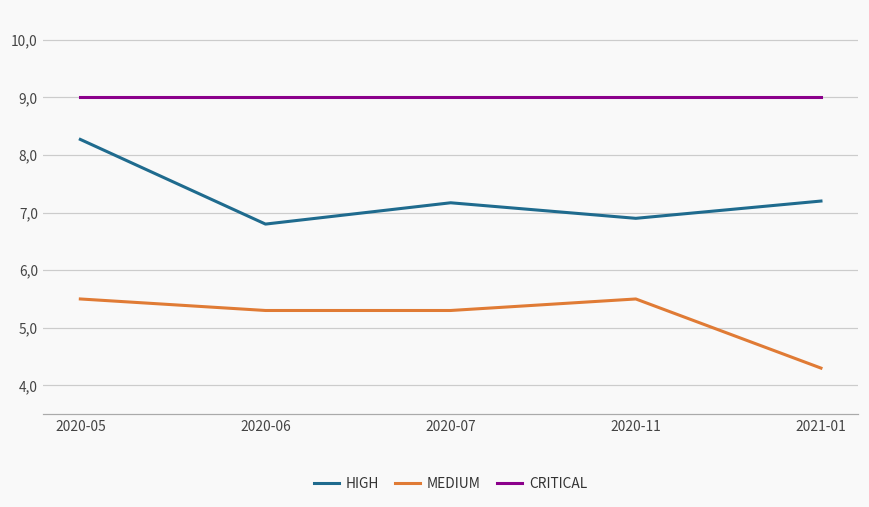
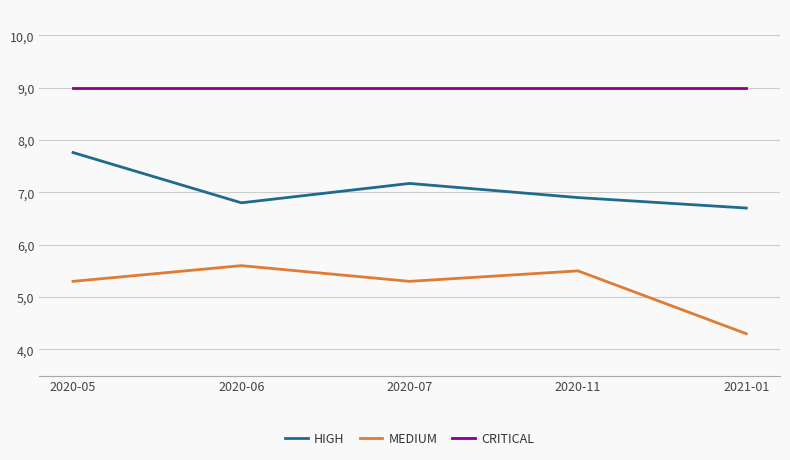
HIGH, 2020-05: 83 -> 78
MEDIUM, 2020-05: 55 -> 53
MEDIUM, 2020-06: 53 -> 56
HIGH, 2021-01: 72 -> 67
